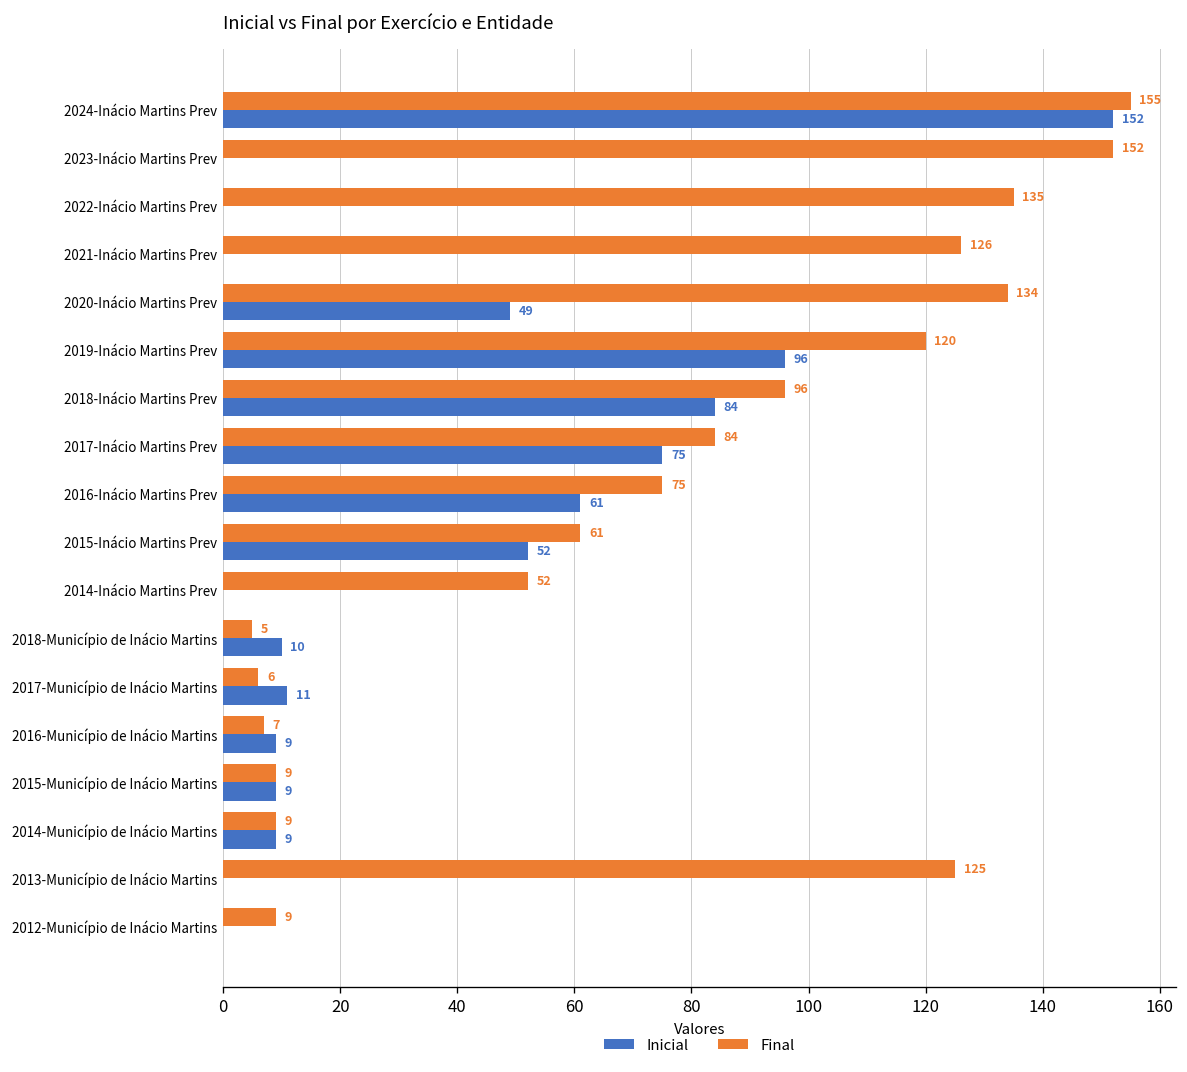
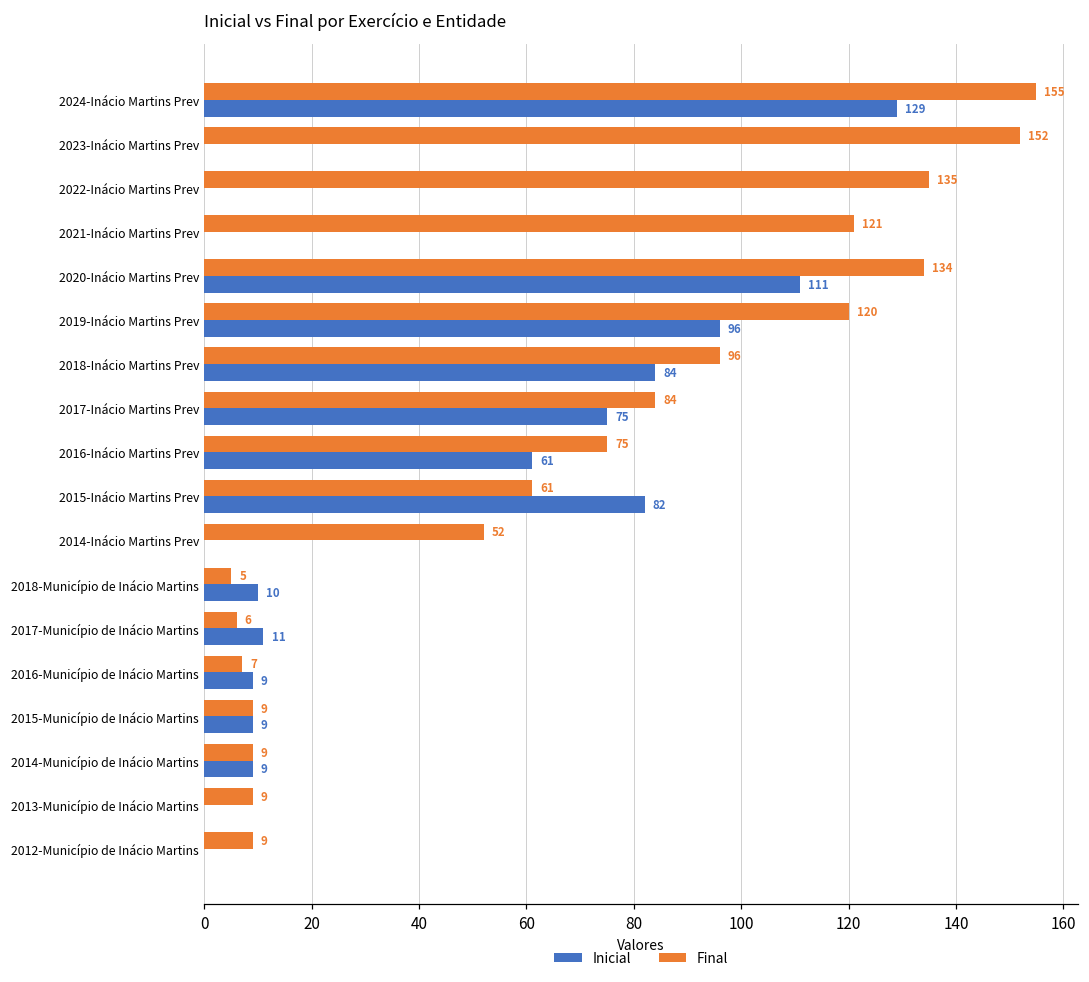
Inicial, 2024-Inácio Martins Prev: 152 -> 129
Final, 2021-Inácio Martins Prev: 126 -> 121
Inicial, 2020-Inácio Martins Prev: 49 -> 111
Inicial, 2015-Inácio Martins Prev: 52 -> 82
Final, 2013-Município de Inácio Martins: 125 -> 9
